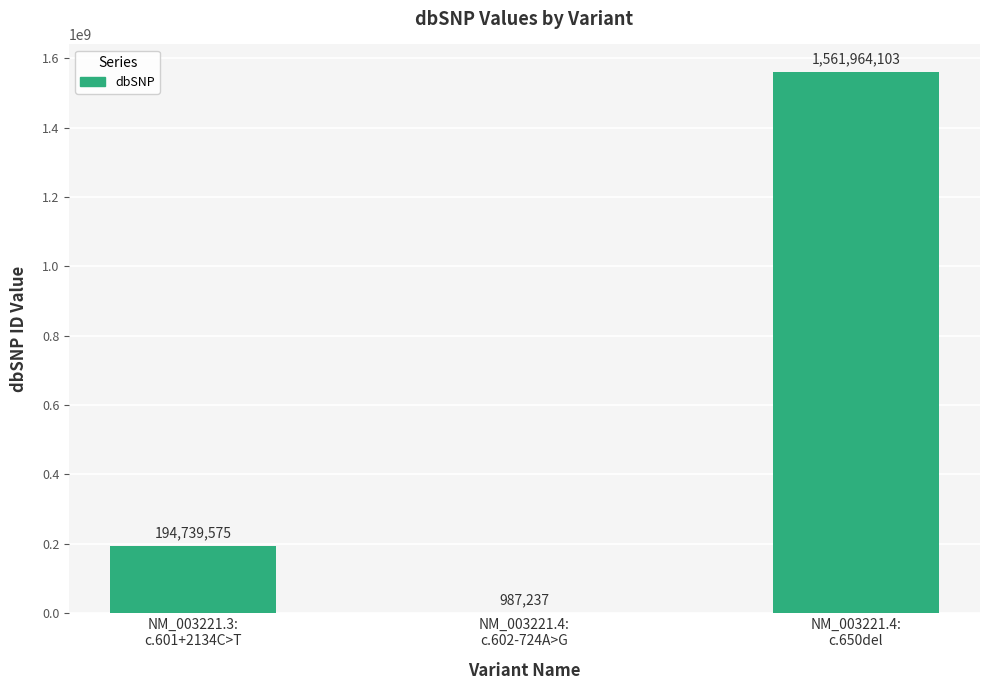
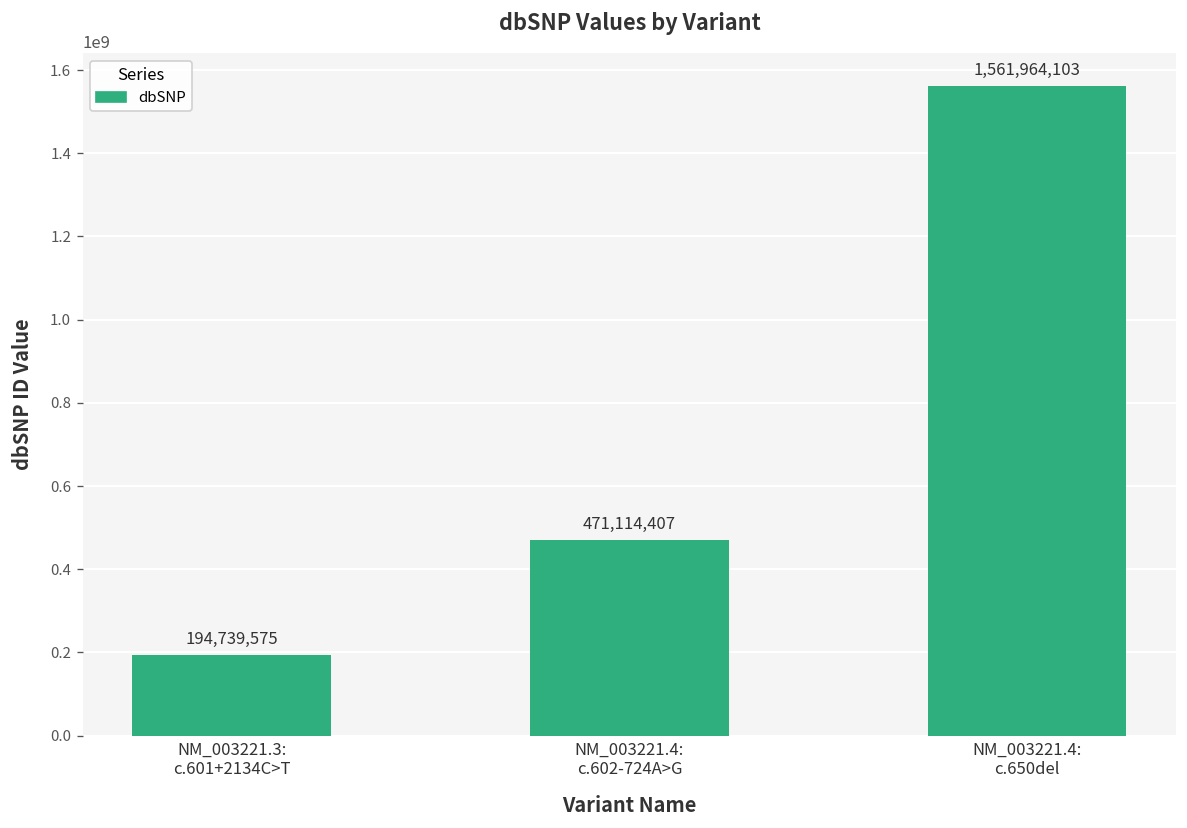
NM_003221.4: c.602-724A>G: 987,237 -> 471,114,407
